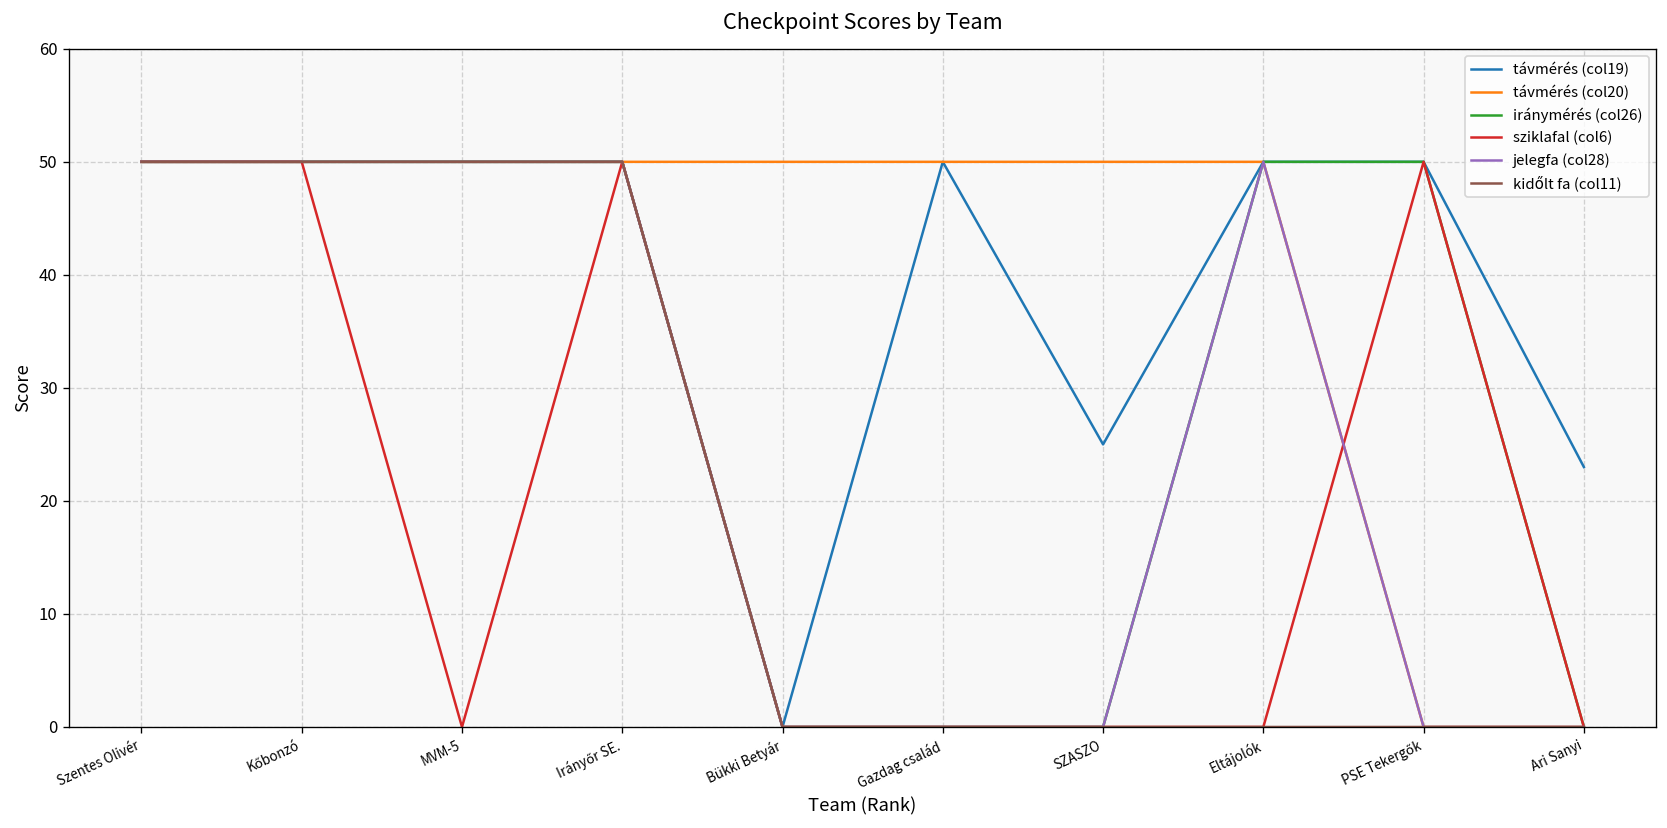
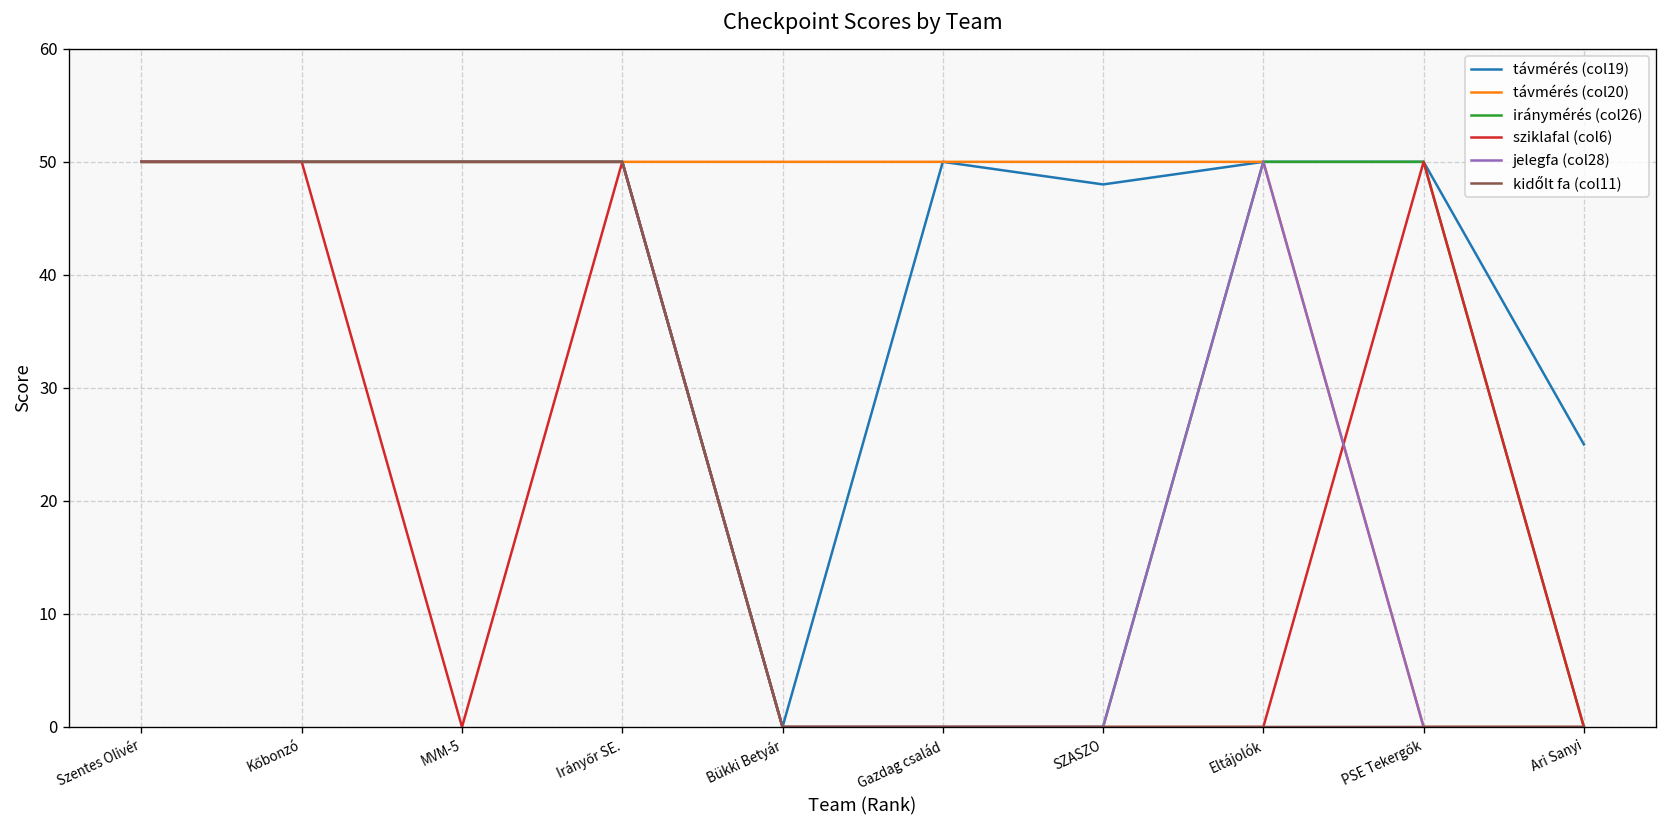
távmérés (col19), SZASZO: 25 -> 48
távmérés (col19), Ari Sanyi: 23 -> 25
